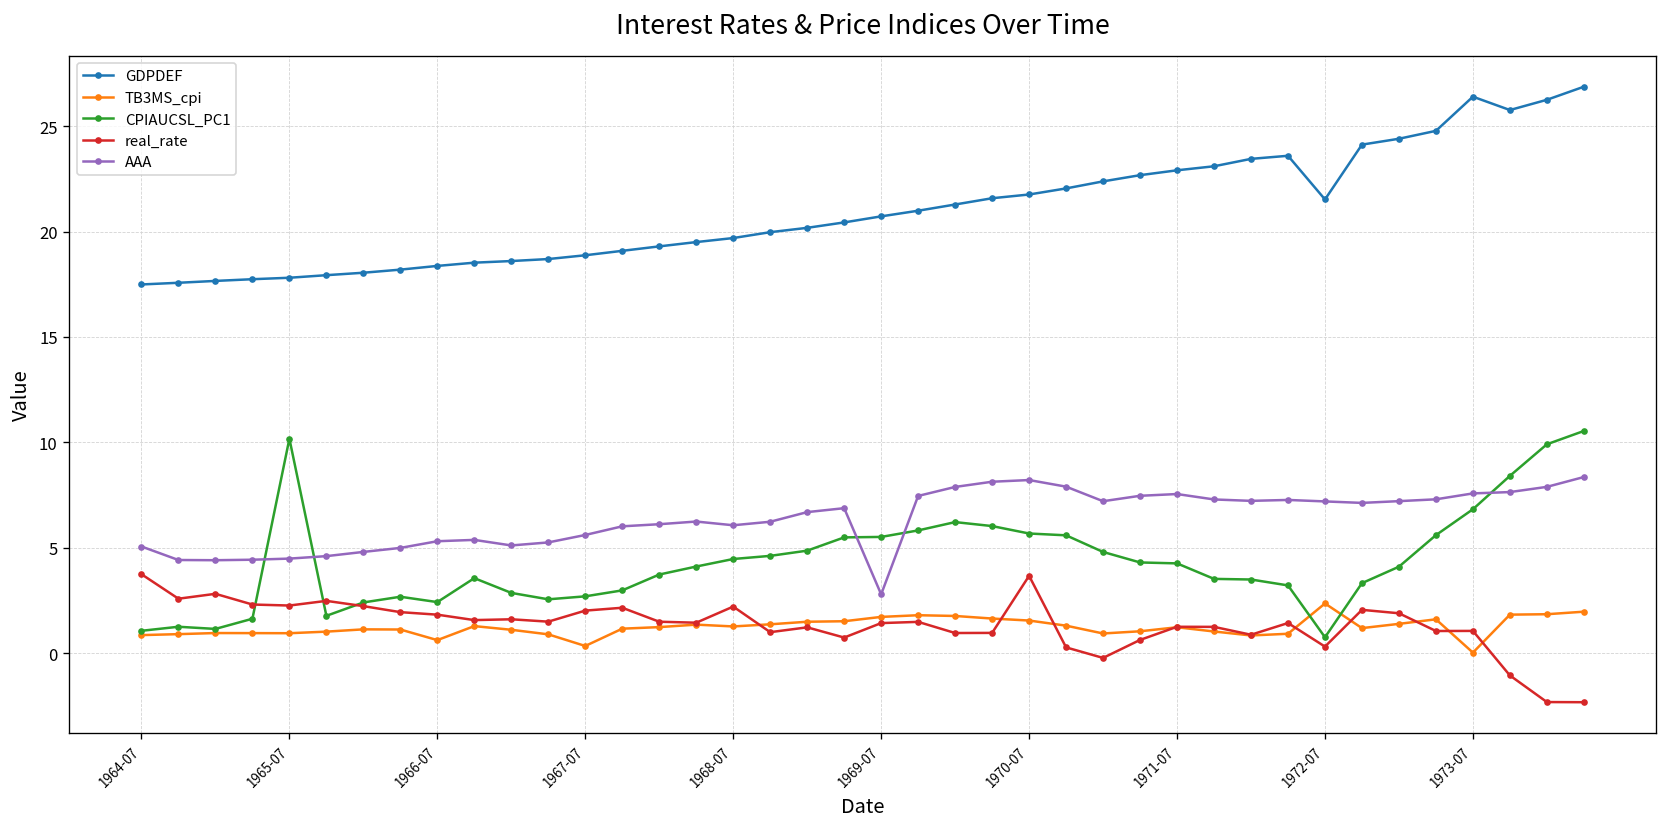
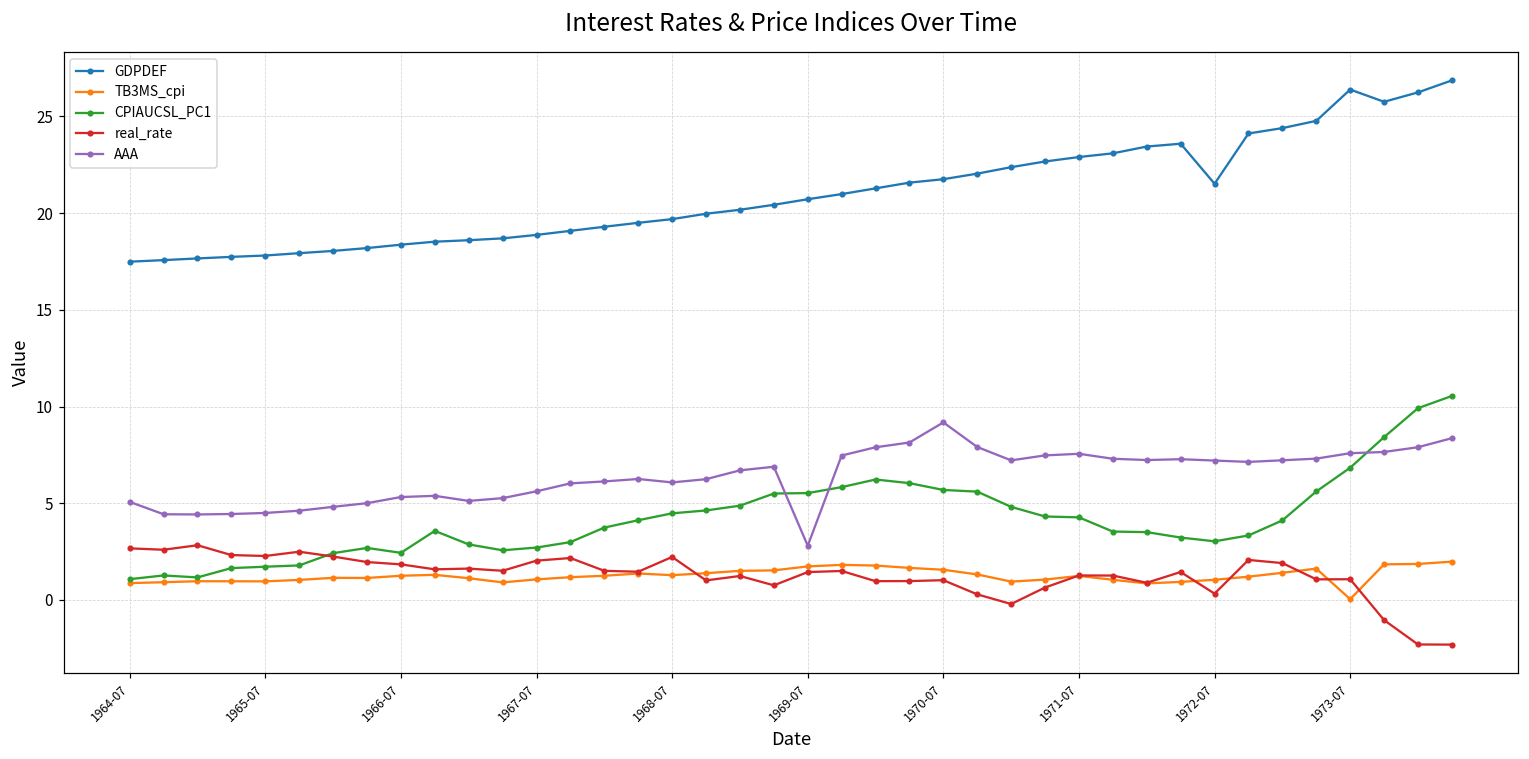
real_rate, 1964-07: 3.8 -> 2.7
CPIAUCSL_PC1, 1965-07: 10.2 -> 1.7
TB3MS_cpi, 1966-07: 0.6 -> 1.3
TB3MS_cpi, 1967-07: 0.4 -> 1.1
real_rate, 1970-07: 3.7 -> 1.0
AAA, 1970-07: 8.2 -> 9.2
TB3MS_cpi, 1972-07: 2.4 -> 1.0
CPIAUCSL_PC1, 1972-07: 0.8 -> 3.0
